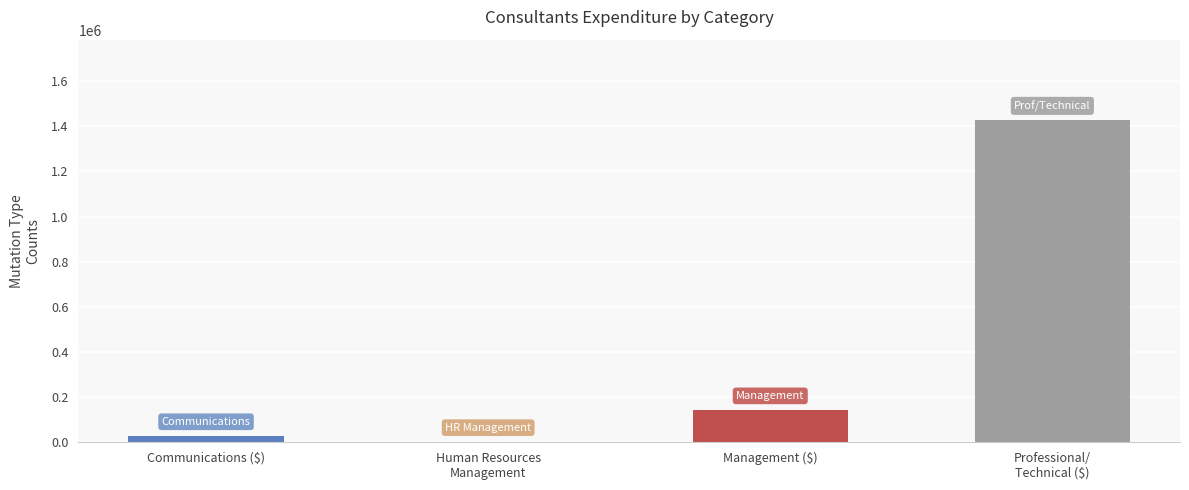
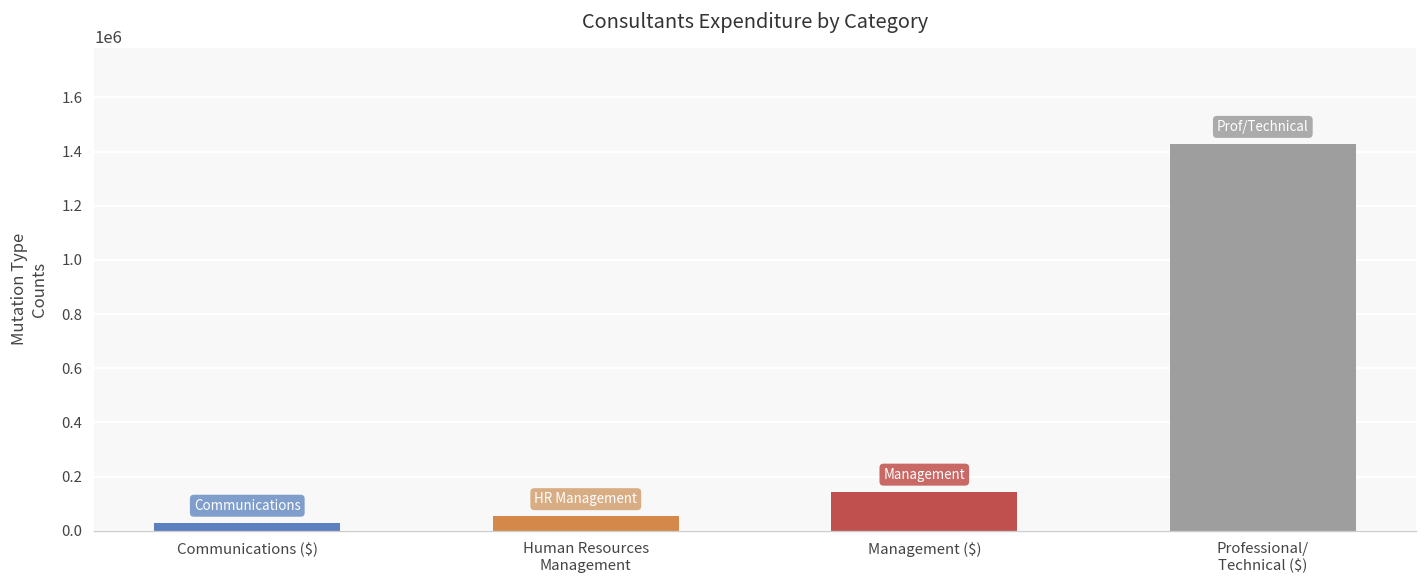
Human Resources Management: 0 -> 50000
